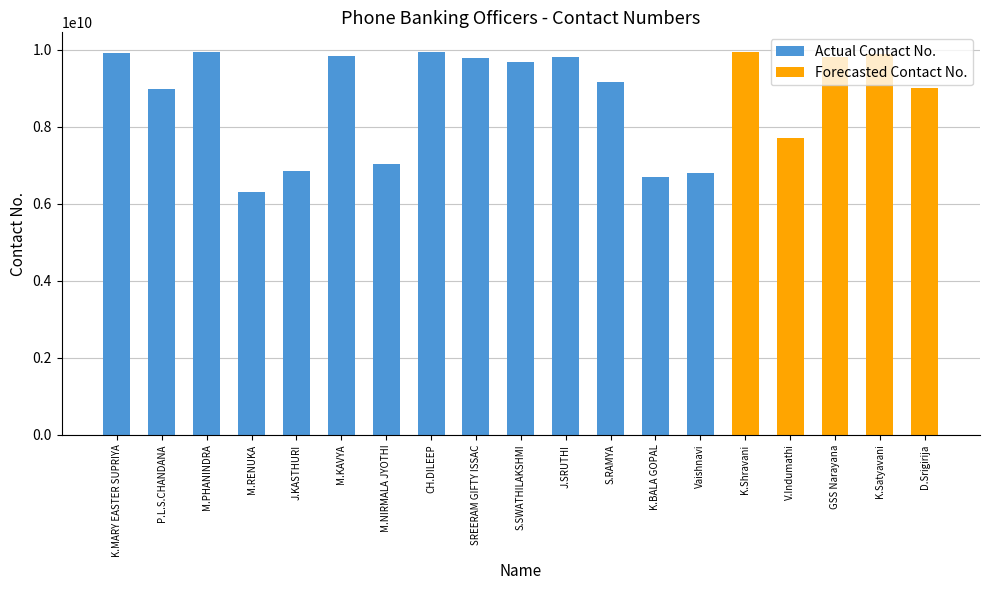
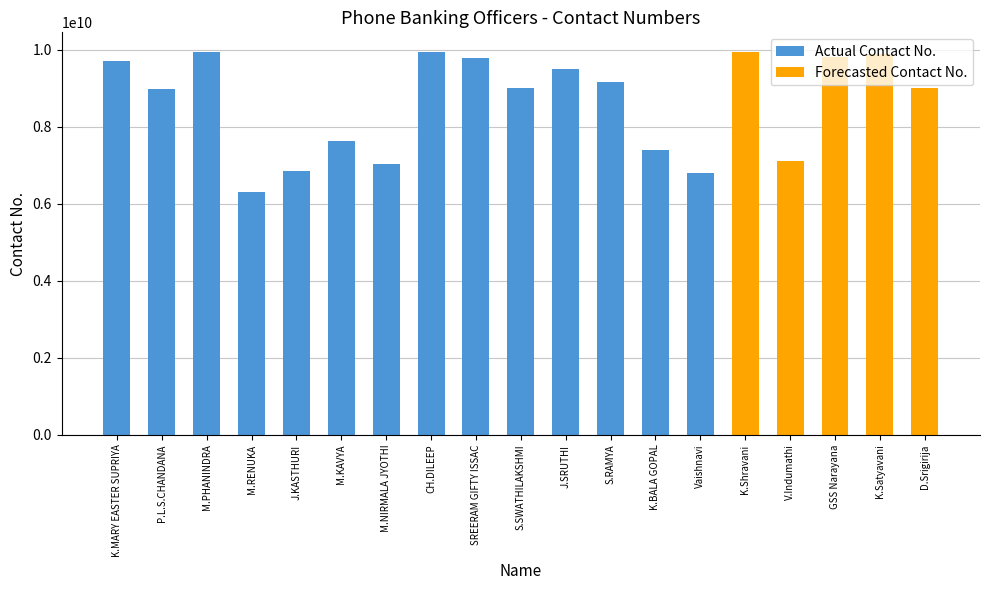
Actual Contact No., K.MARY EASTER SUPRIYA: 9900000000 -> 9700000000
Actual Contact No., M.KAVYA: 9800000000 -> 7600000000
Actual Contact No., S.SWATHILAKSHMI: 9700000000 -> 9000000000
Actual Contact No., J.SRUTHI: 9800000000 -> 9500000000
Actual Contact No., K.BALA GOPAL: 6700000000 -> 7400000000
Forecasted Contact No., V.Indumathi: 7700000000 -> 7100000000
